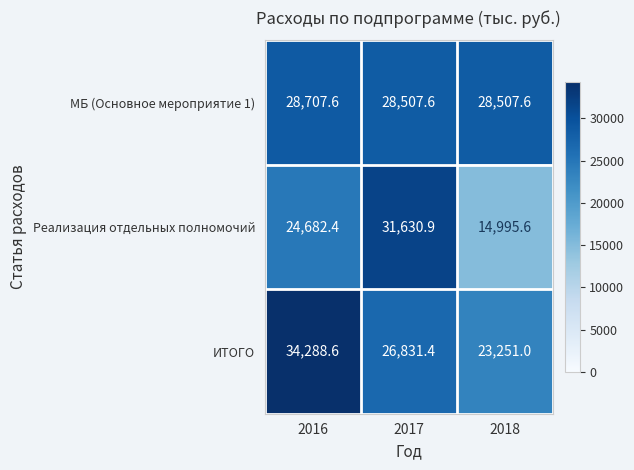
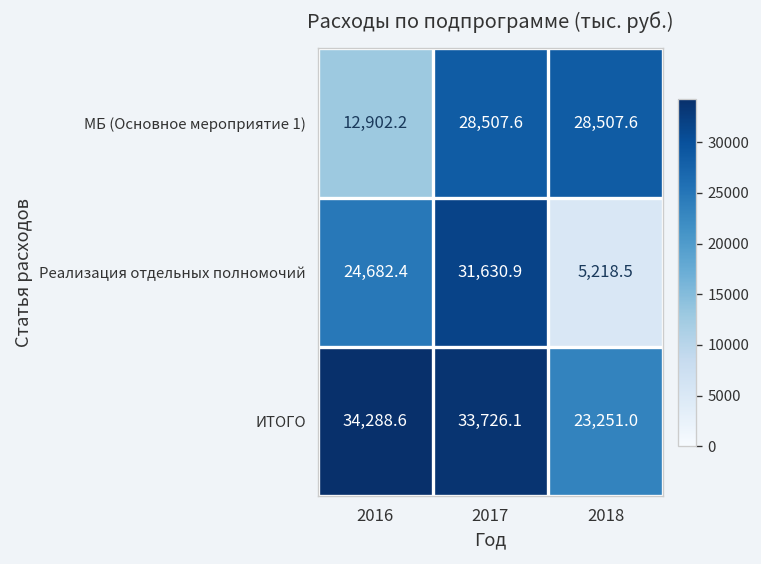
МБ (Основное мероприятие 1), 2016: 28,707.6 -> 12,902.2
Реализация отдельных полномочий, 2018: 14,995.6 -> 5,218.5
ИТОГО, 2017: 26,831.4 -> 33,726.1
